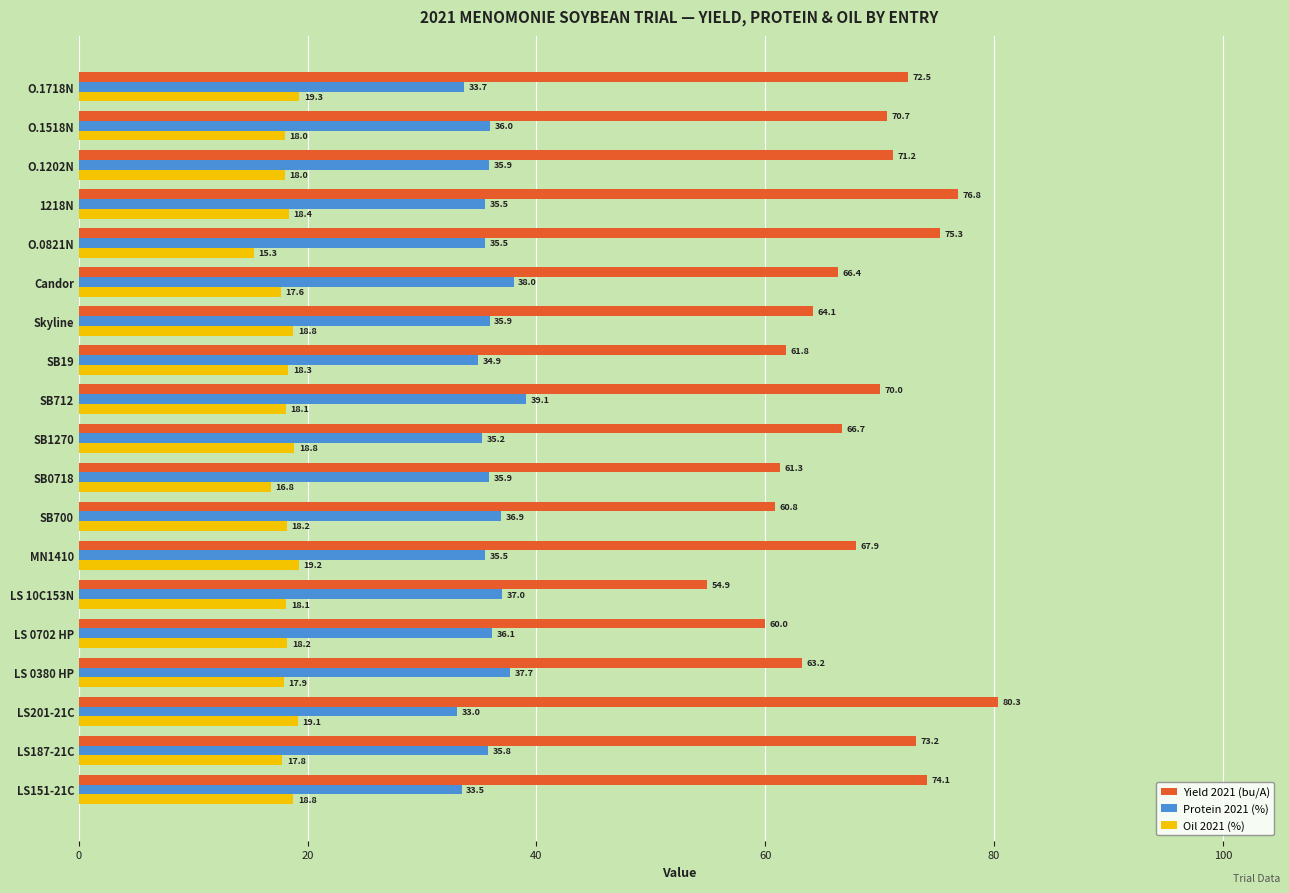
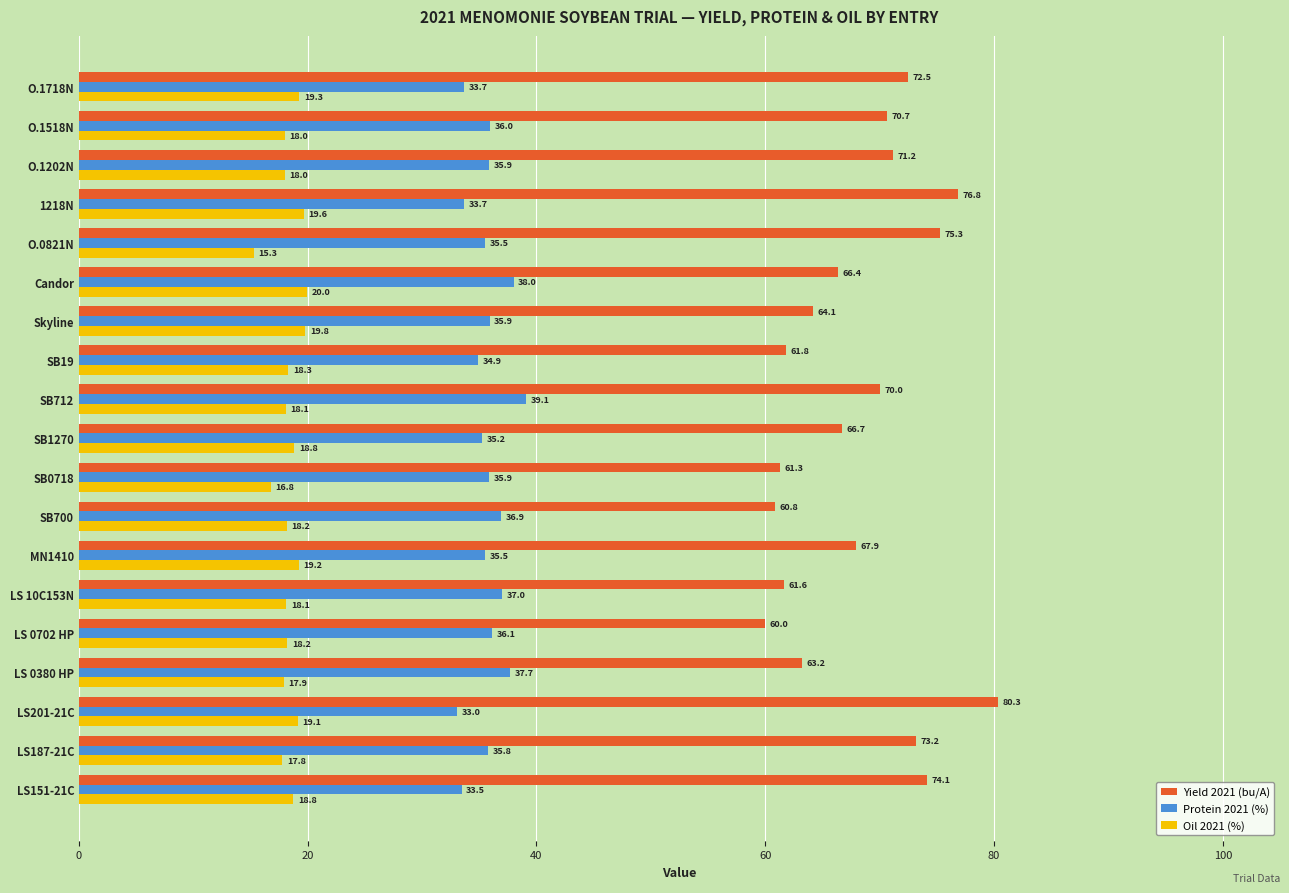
Protein 2021 (%), 1218N: 35.5 -> 33.7
Oil 2021 (%), 1218N: 18.4 -> 19.6
Oil 2021 (%), Candor: 17.6 -> 20.0
Oil 2021 (%), Skyline: 18.8 -> 19.8
Yield 2021 (bu/A), LS 10C153N: 54.9 -> 61.6
